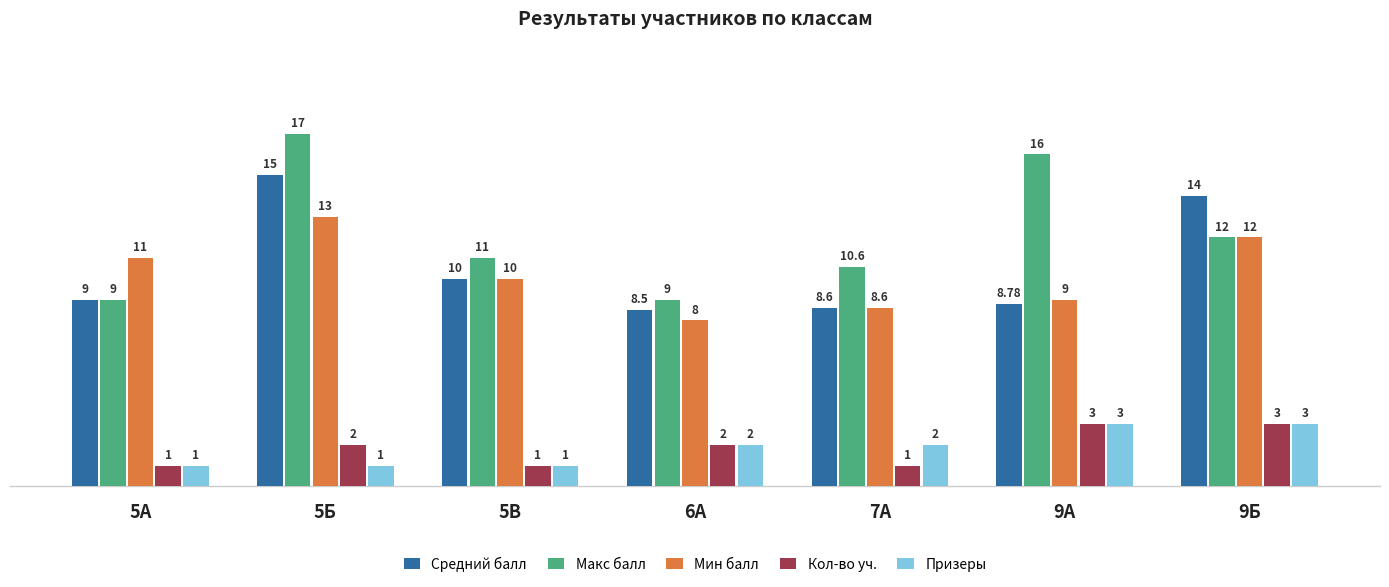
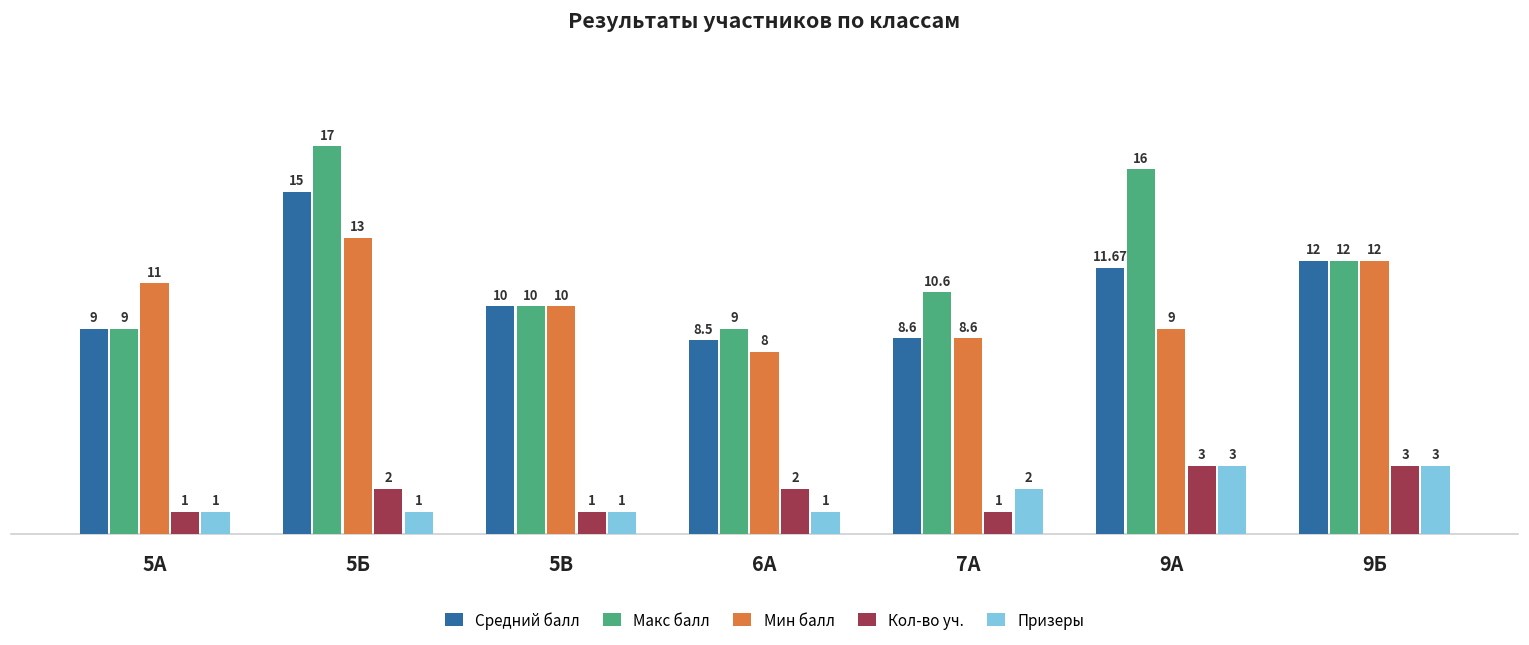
Макс балл, 5В: 11 -> 10
Призеры, 6А: 2 -> 1
Средний балл, 9А: 8.78 -> 11.67
Средний балл, 9Б: 14 -> 12
